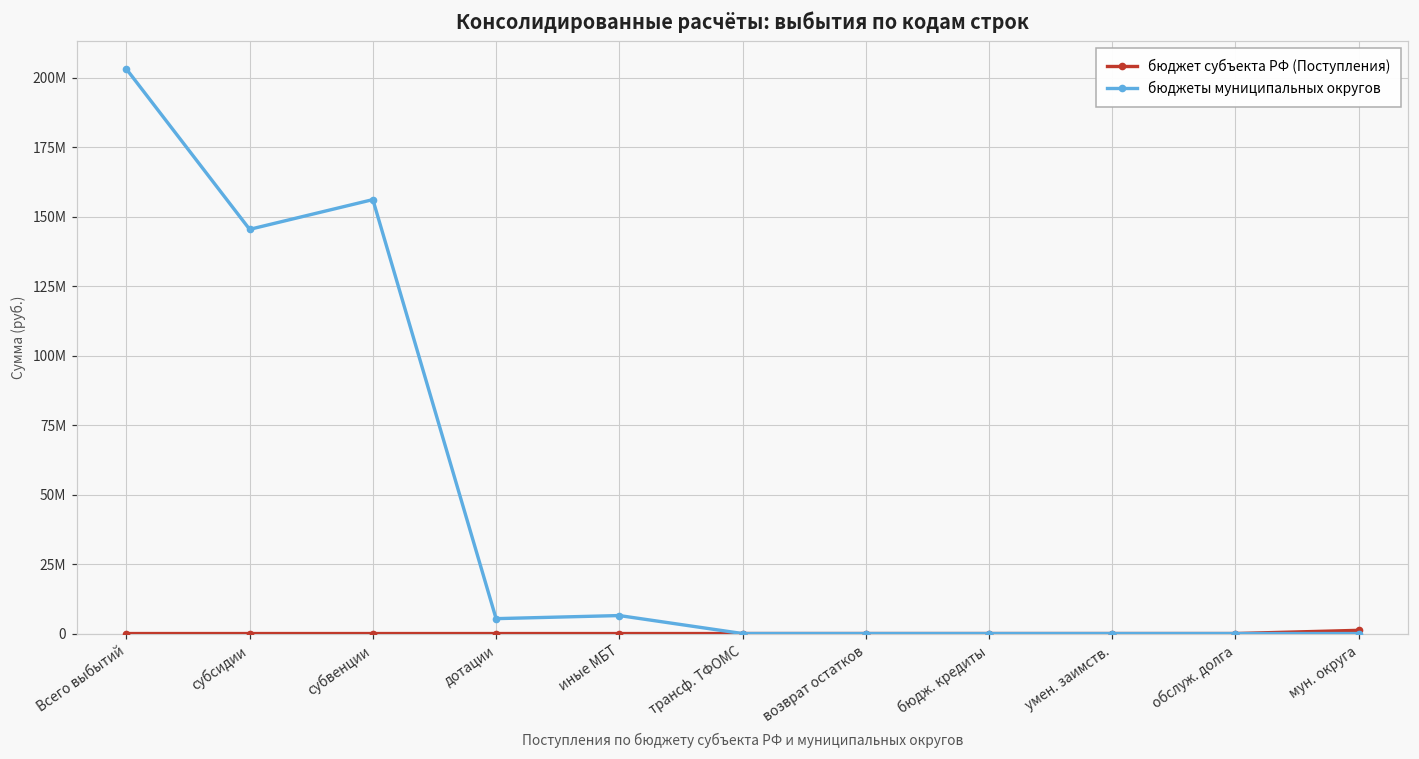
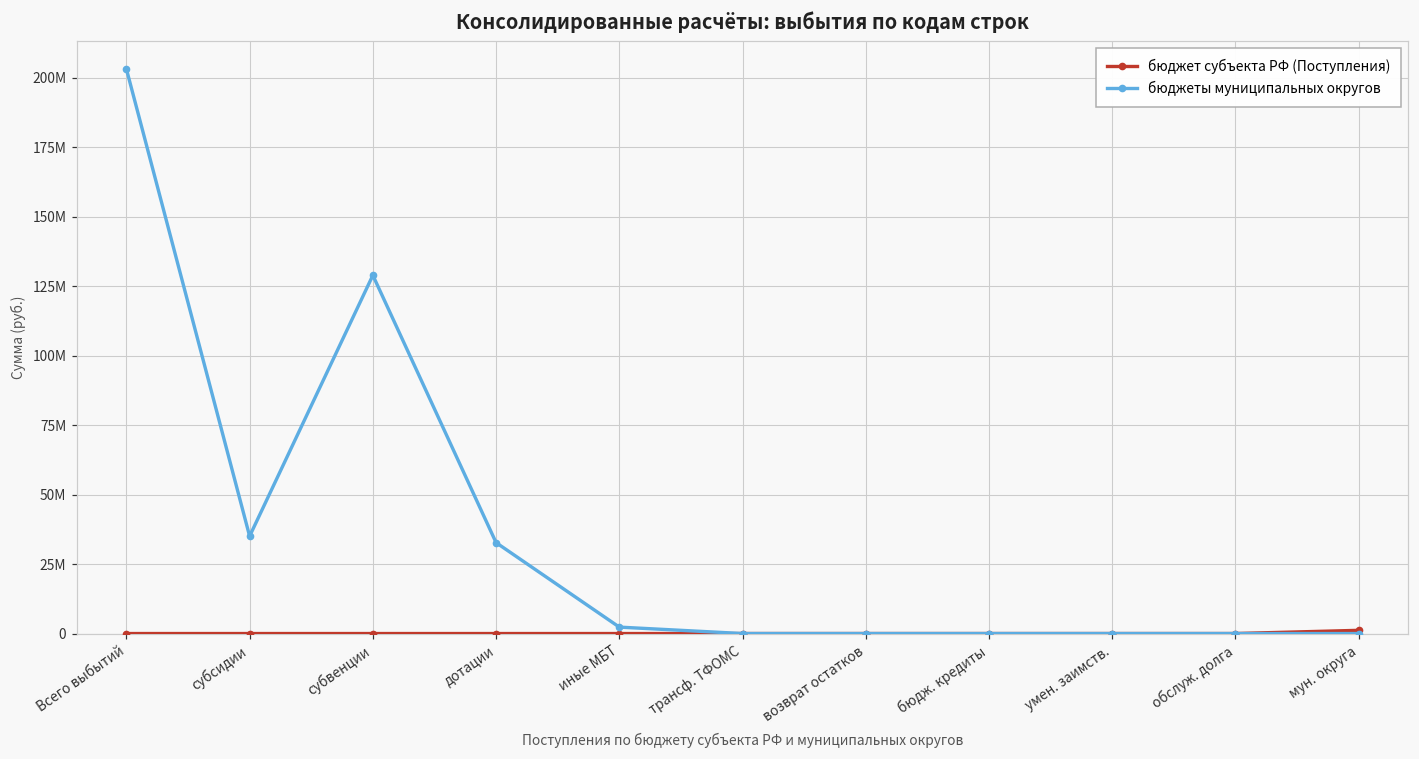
бюджеты муниципальных округов, субсидии: 145М -> 35М
бюджеты муниципальных округов, субвенции: 156М -> 129М
бюджеты муниципальных округов, дотации: 5М -> 33М
бюджеты муниципальных округов, иные МБТ: 6М -> 2М
